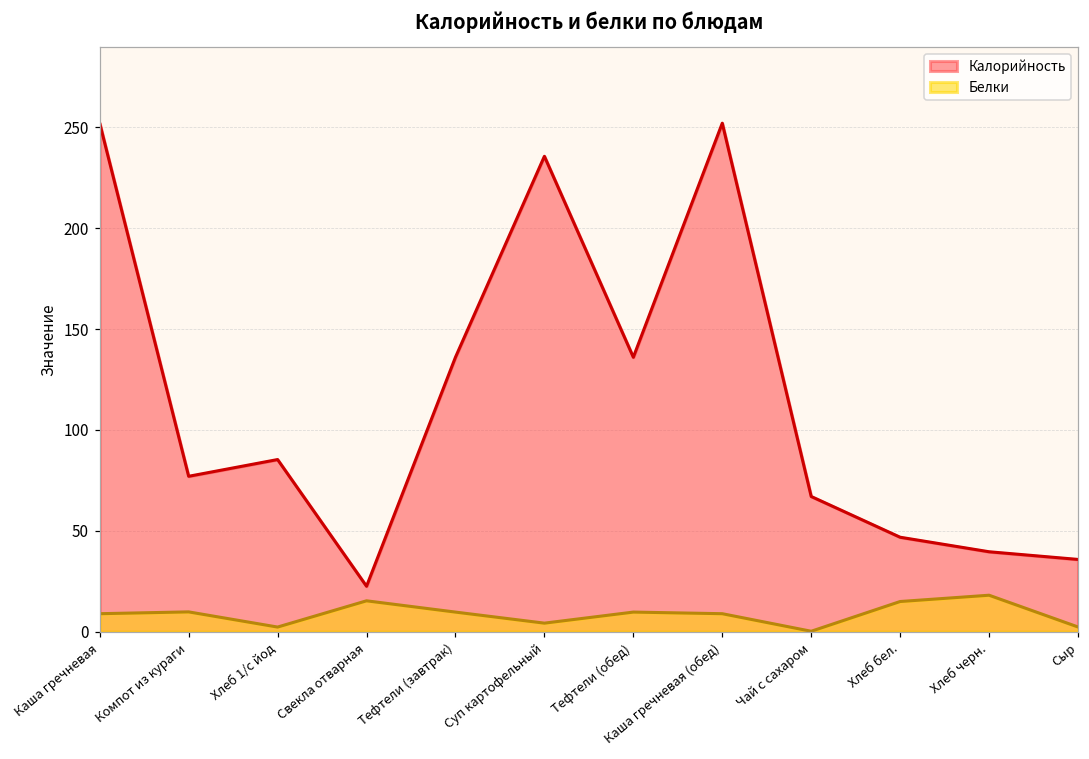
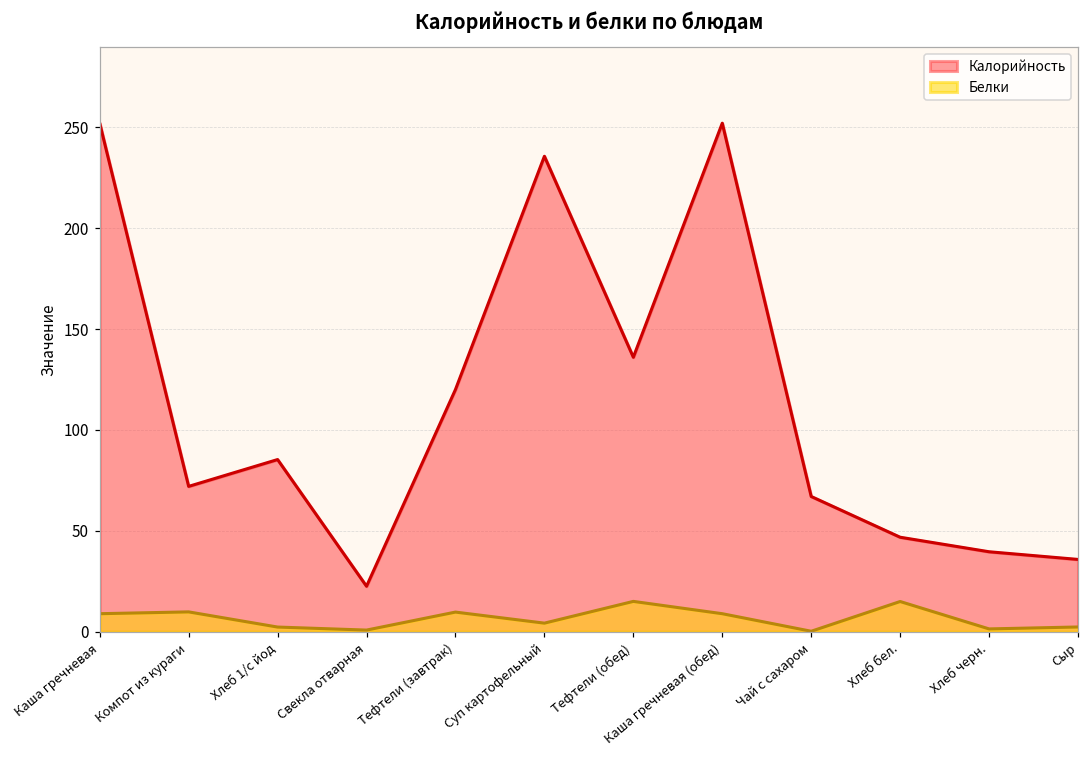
Калорийность, Компот из кураги: 77 -> 72
Белки, Свекла отварная: 15 -> 1
Калорийность, Тефтели (завтрак): 136 -> 120
Белки, Тефтели (обед): 10 -> 15
Белки, Хлеб черн.: 18 -> 1
